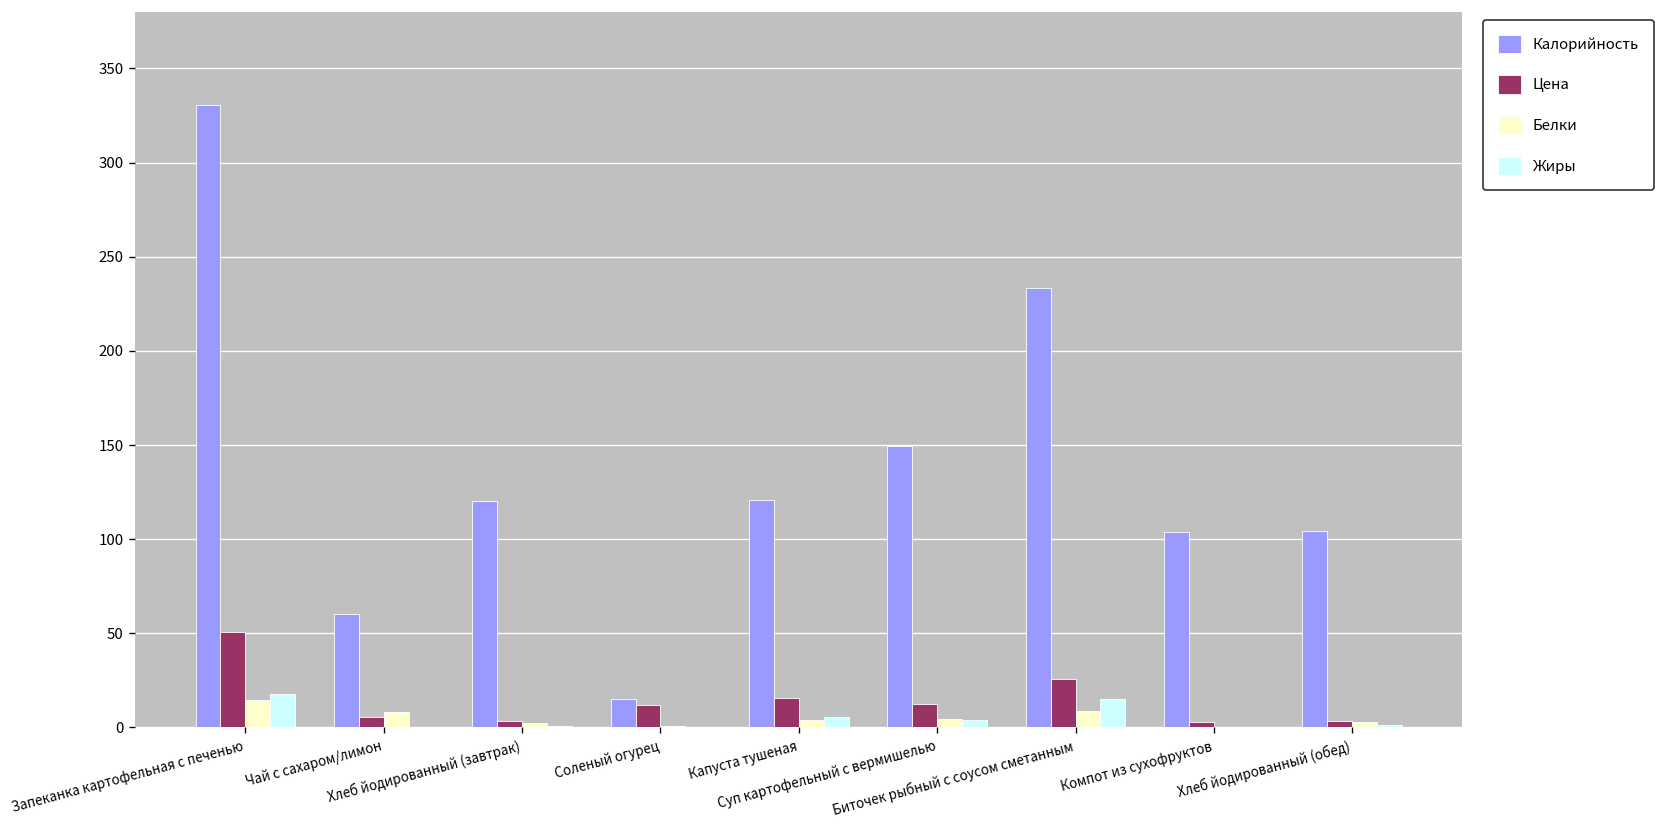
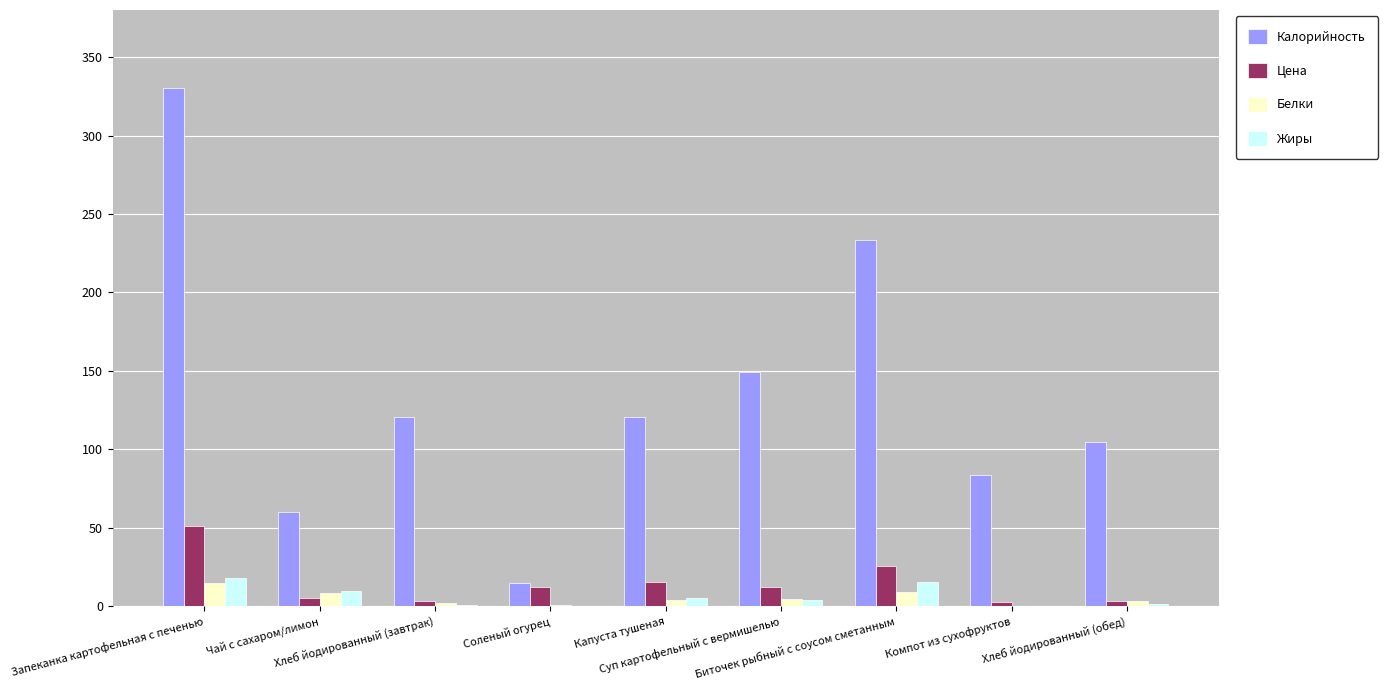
Жиры, Чай с сахаром/лимон: 0 -> 10
Калорийность, Компот из сухофруктов: 104 -> 84
